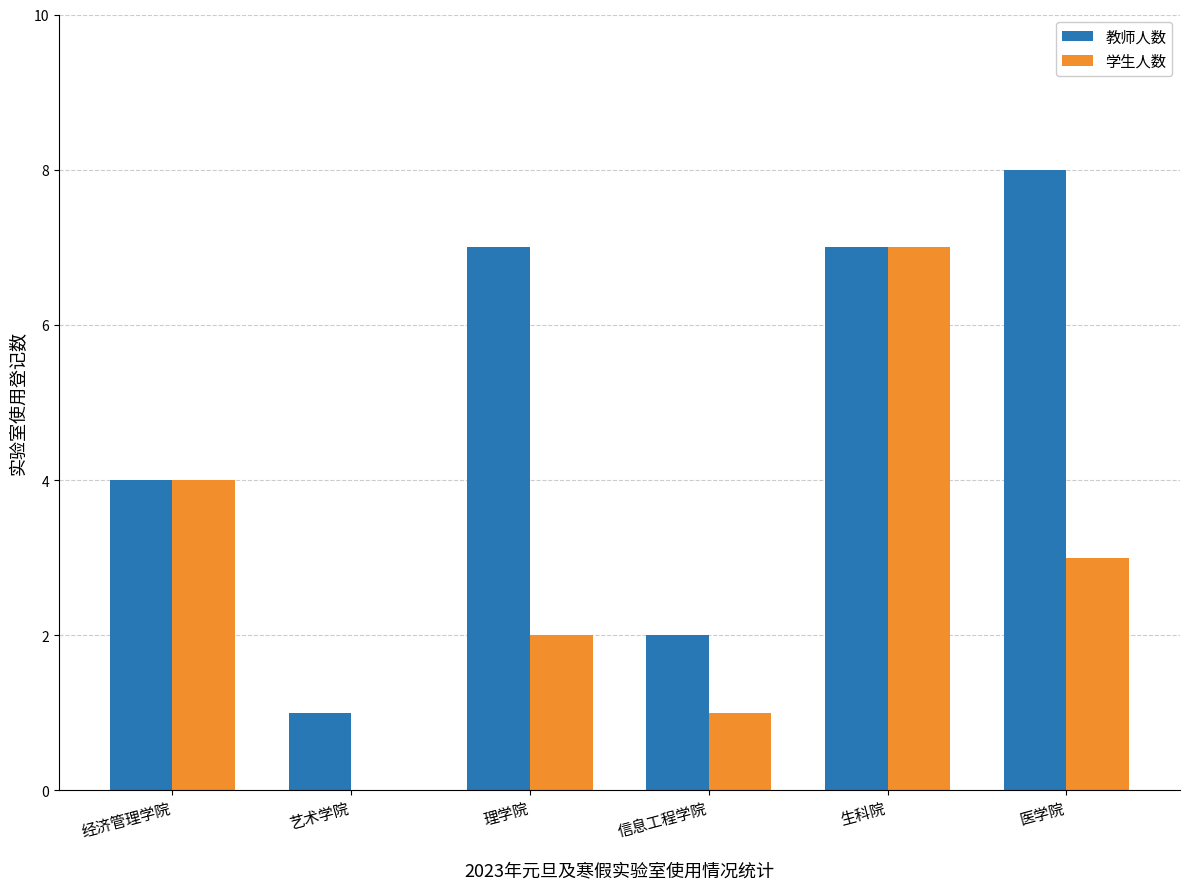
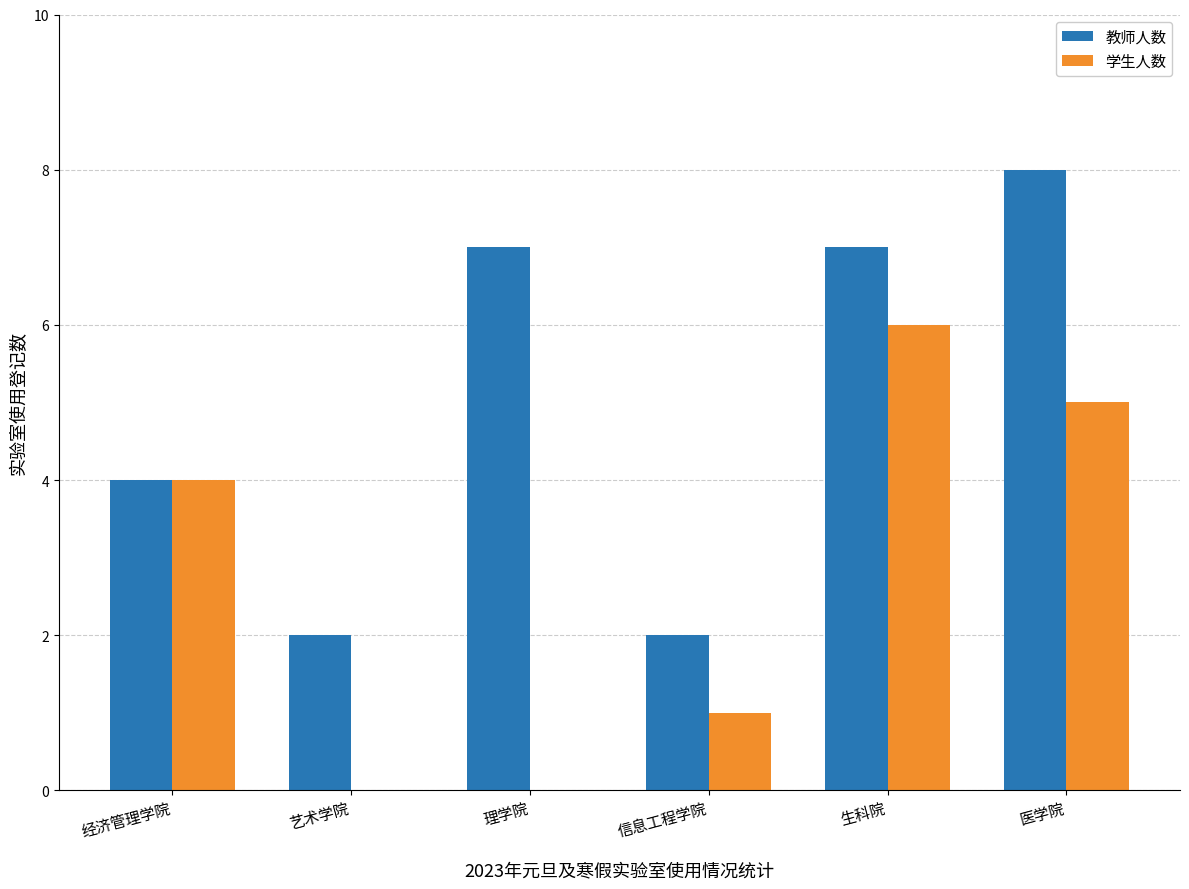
教师人数, 艺术学院: 1 -> 2
学生人数, 理学院: 2 -> 0
学生人数, 生科院: 7 -> 6
学生人数, 医学院: 3 -> 5
